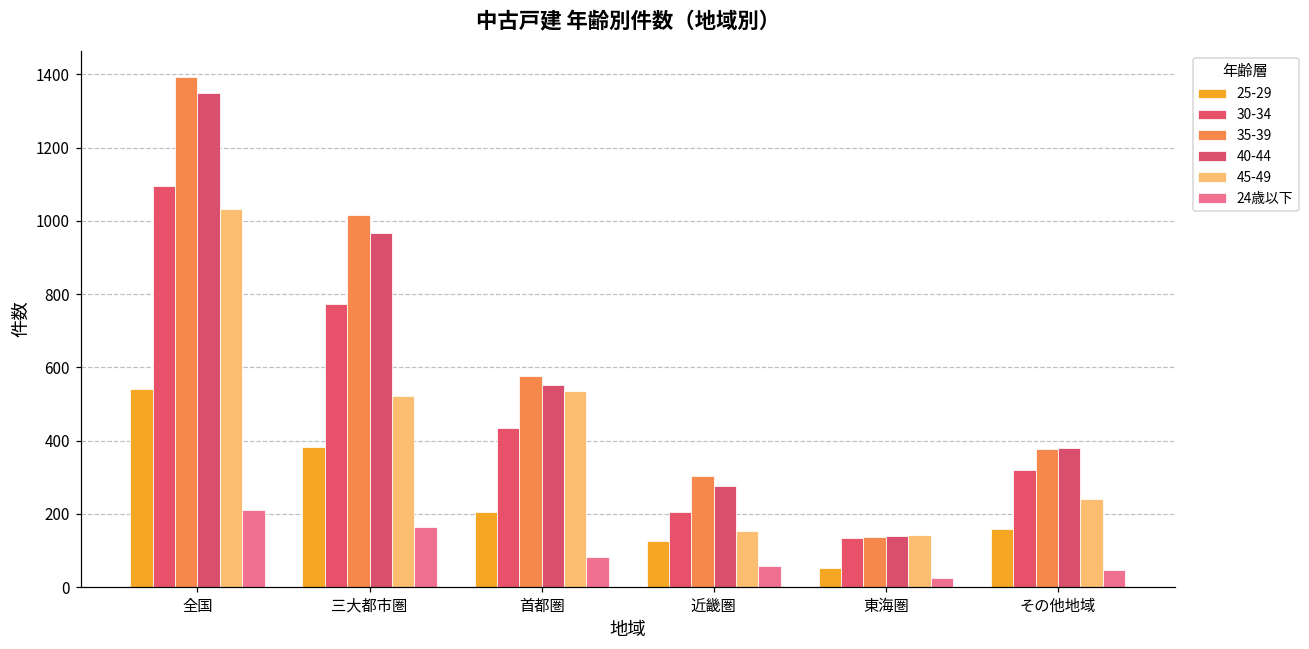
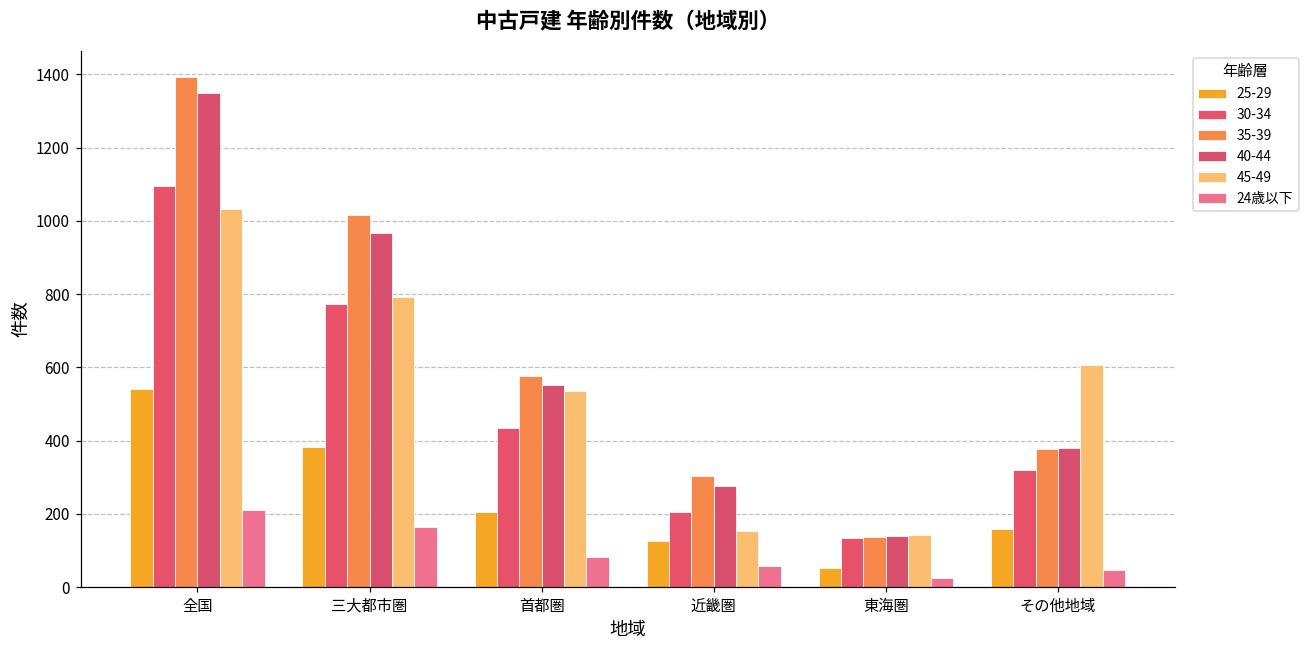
45-49, 三大都市圏: 520 -> 790
45-49, その他地域: 240 -> 610
